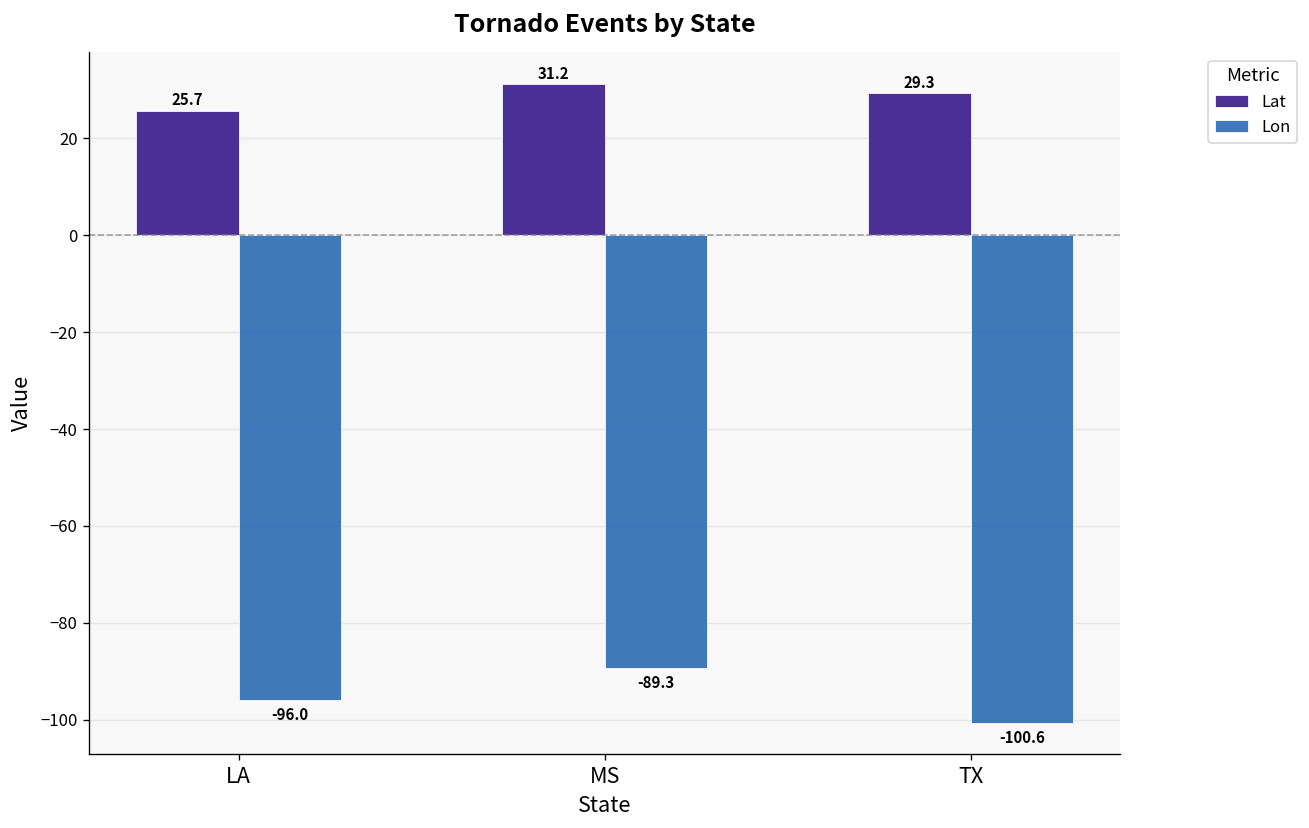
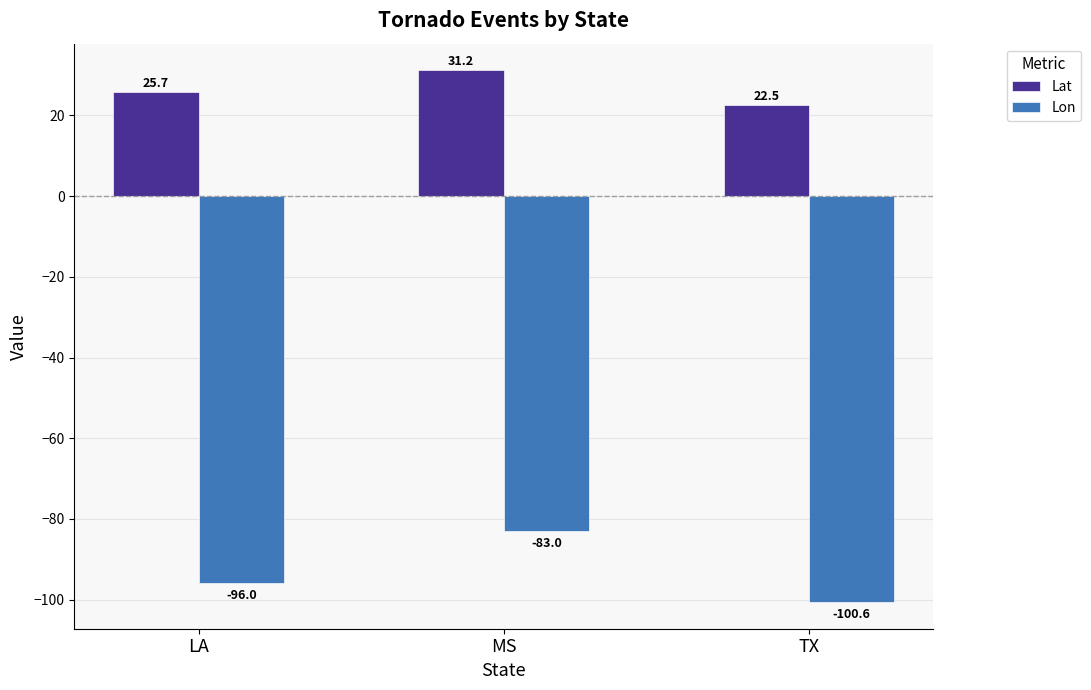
Lon, MS: -89.3 -> -83.0
Lat, TX: 29.3 -> 22.5
